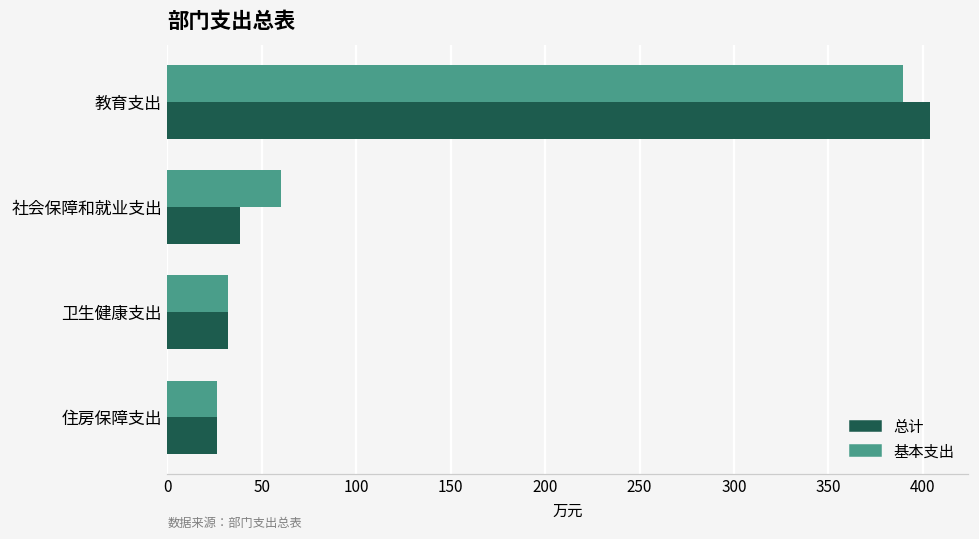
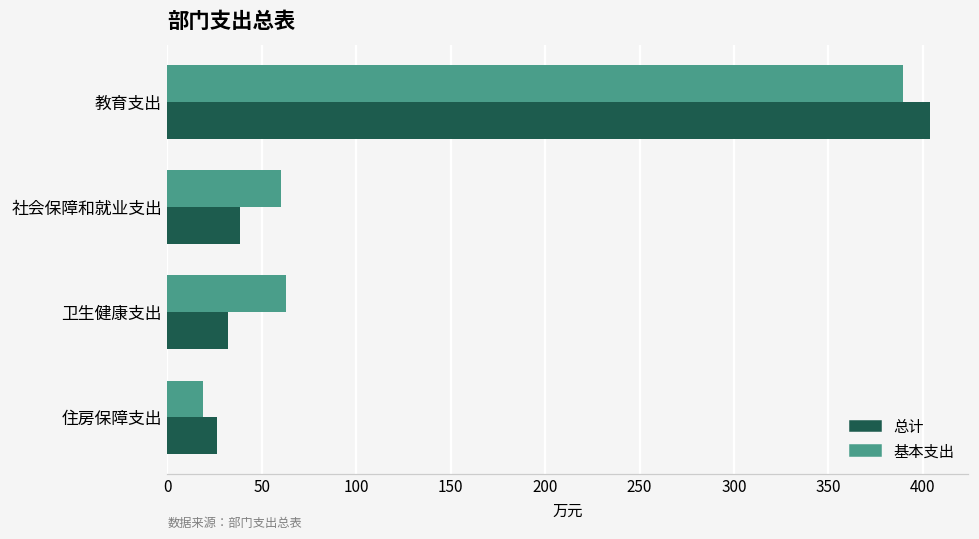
基本支出, 卫生健康支出: 32 -> 63
基本支出, 住房保障支出: 26 -> 19
